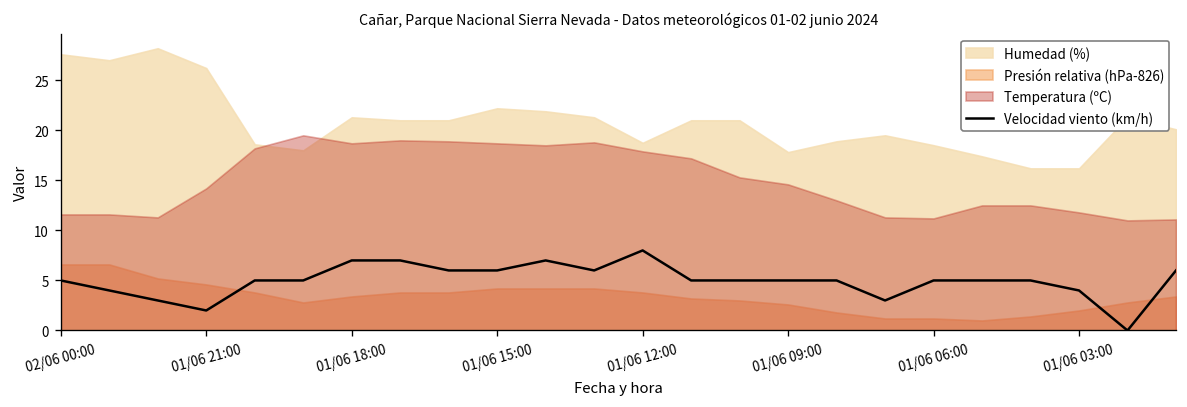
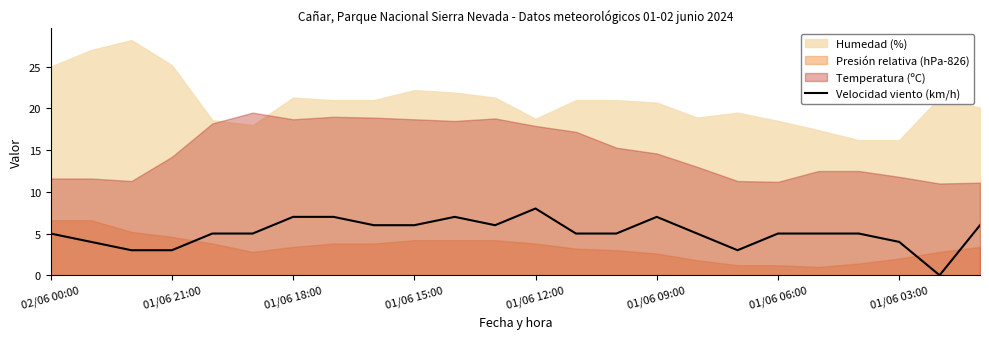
Humedad (%), 02/06 00:00: 28 -> 25
Velocidad viento (km/h), 01/06 21:00: 2 -> 3
Humedad (%), 01/06 21:00: 26 -> 25
Velocidad viento (km/h), 01/06 09:00: 5 -> 7
Humedad (%), 01/06 09:00: 18 -> 21
